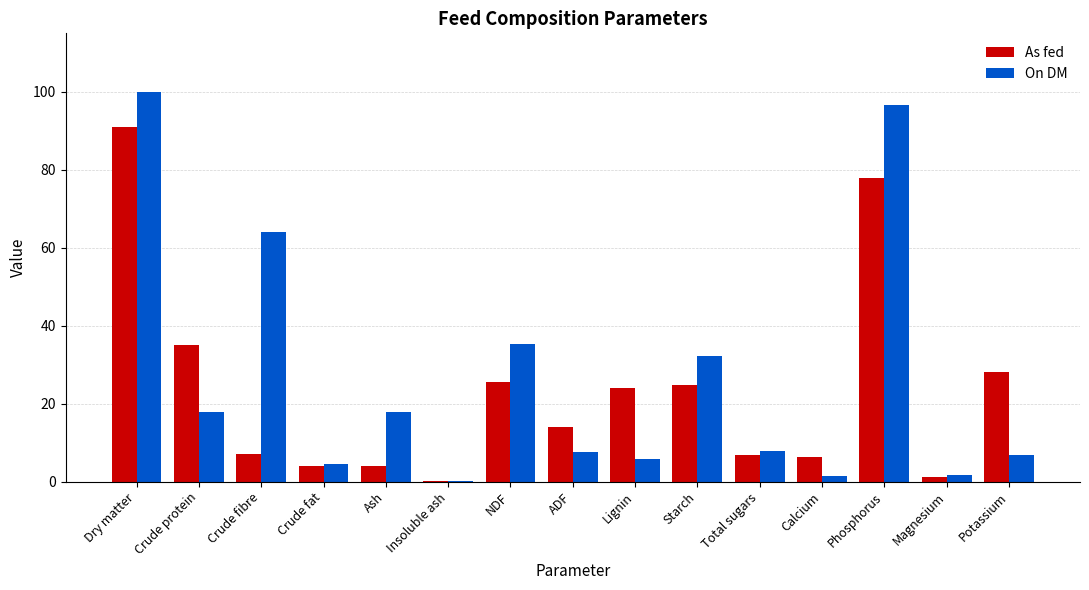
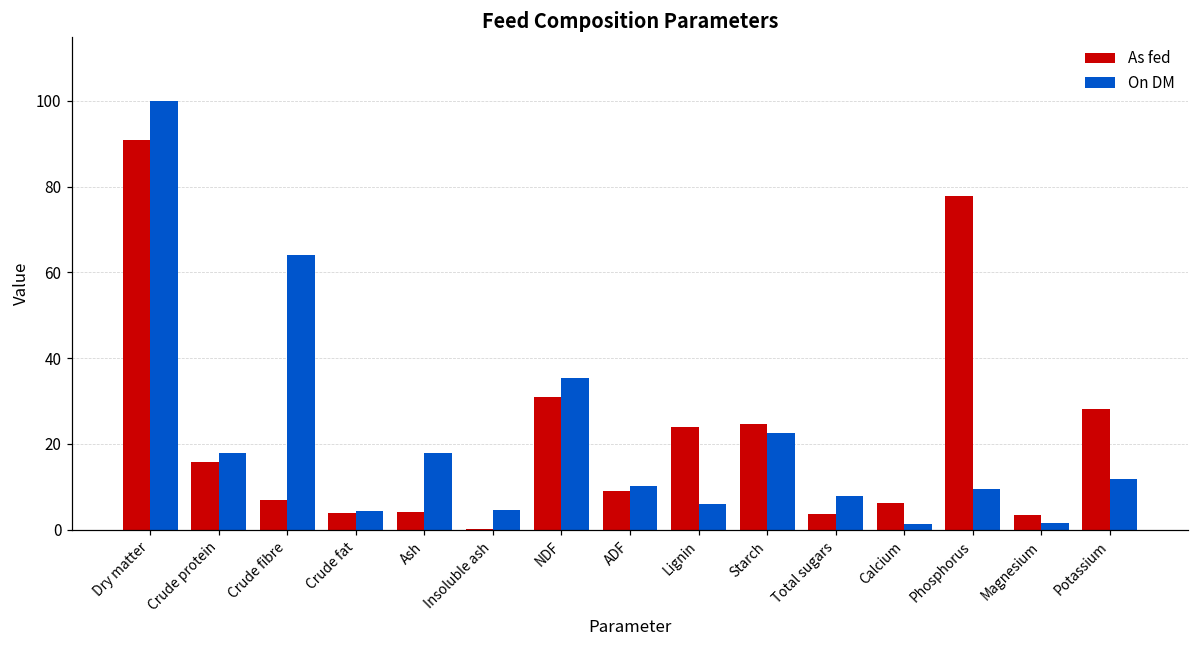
As fed, Crude protein: 35 -> 16
On DM, Insoluble ash: 0 -> 5
As fed, NDF: 26 -> 31
As fed, ADF: 14 -> 9
On DM, ADF: 8 -> 10
On DM, Starch: 32 -> 23
As fed, Total sugars: 7 -> 4
On DM, Phosphorus: 97 -> 10
As fed, Magnesium: 1 -> 4
On DM, Potassium: 7 -> 12
